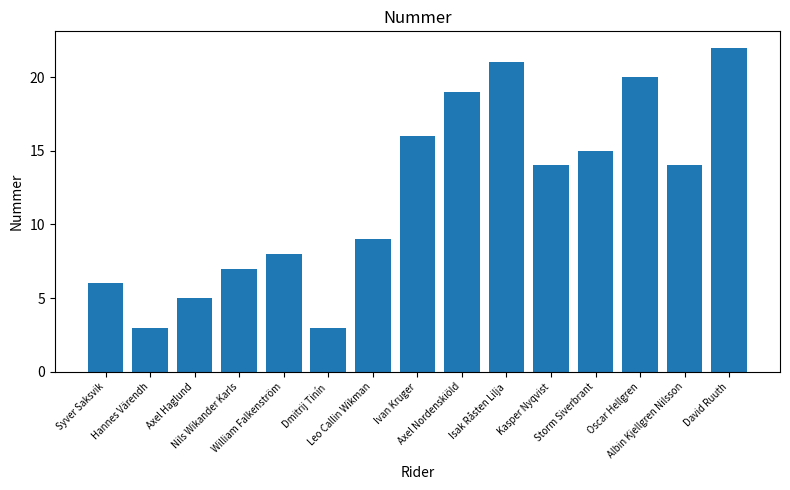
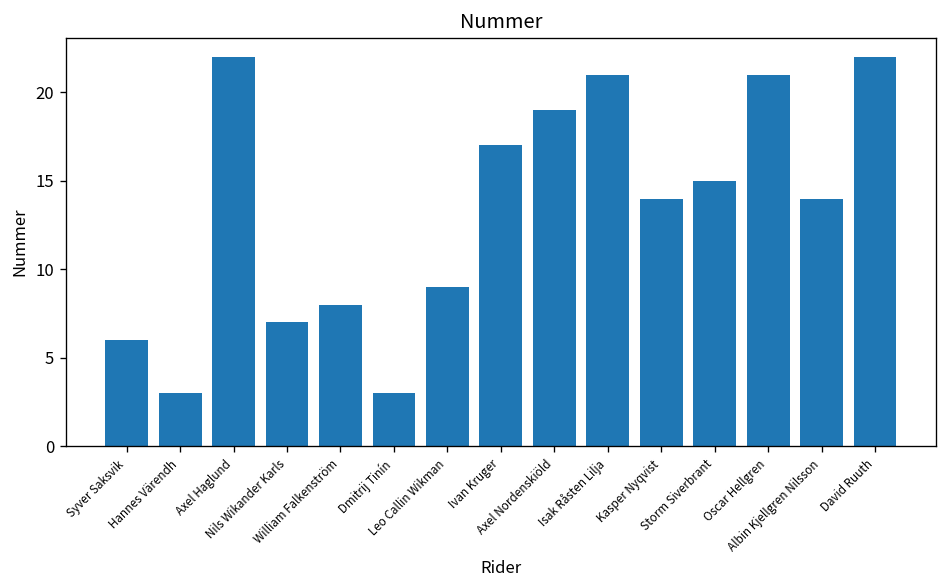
Axel Haglund: 5 -> 22
Ivan Kruger: 16 -> 17
Oscar Hellgren: 20 -> 21
